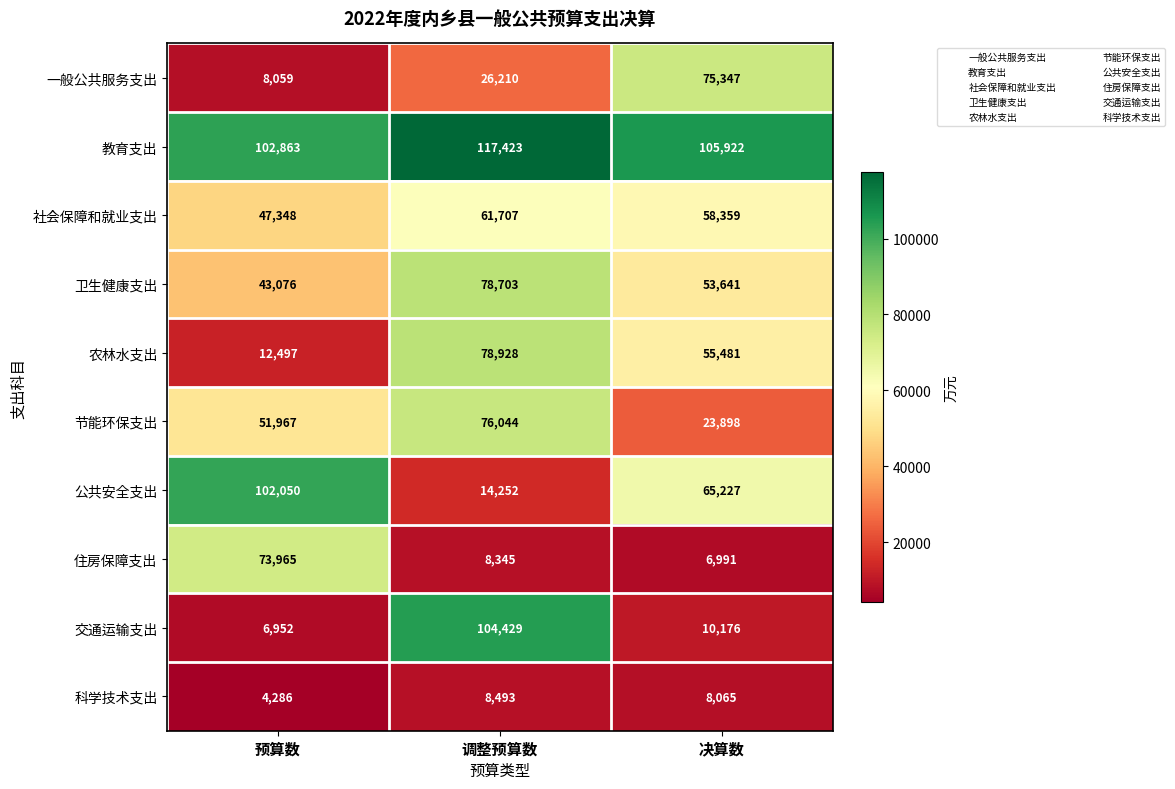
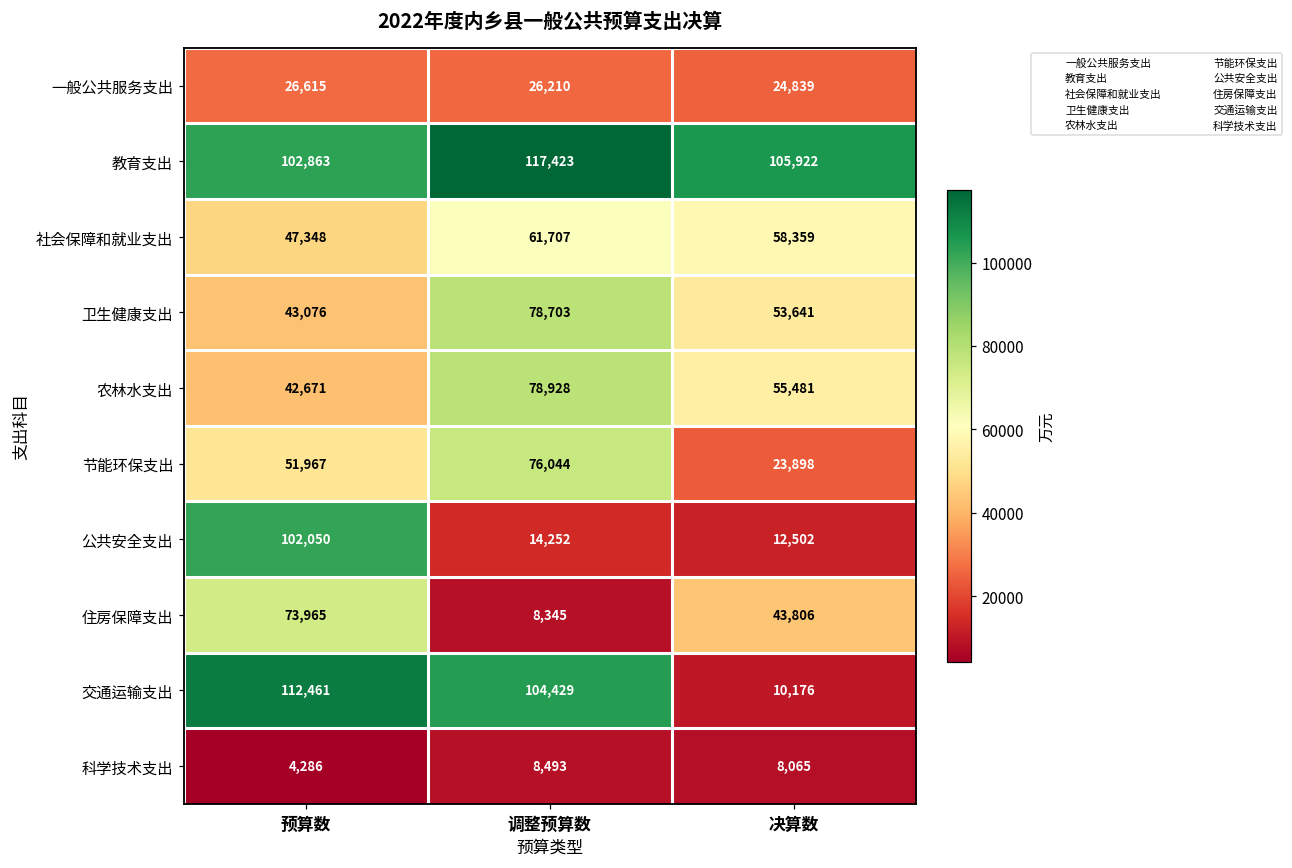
一般公共服务支出, 预算数: 8,059 -> 26,615
一般公共服务支出, 决算数: 75,347 -> 24,839
农林水支出, 预算数: 12,497 -> 42,671
公共安全支出, 决算数: 65,227 -> 12,502
住房保障支出, 决算数: 6,991 -> 43,806
交通运输支出, 预算数: 6,952 -> 112,461
